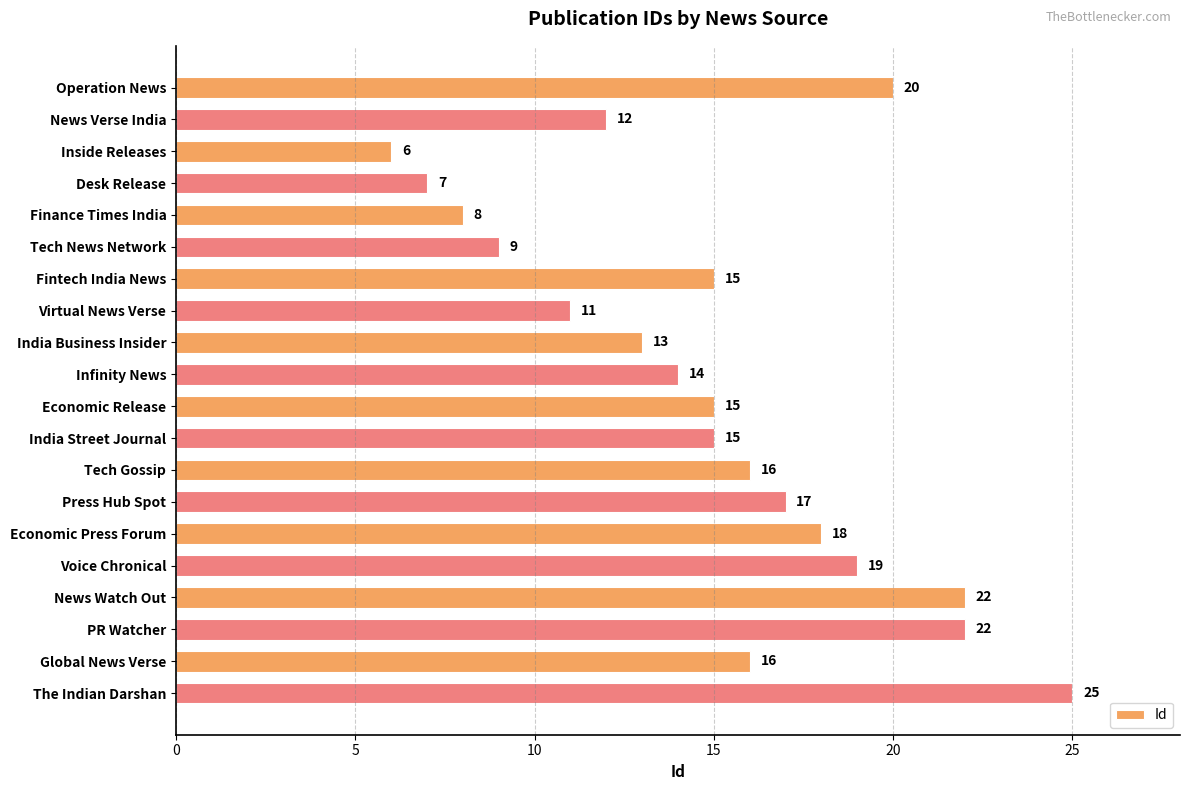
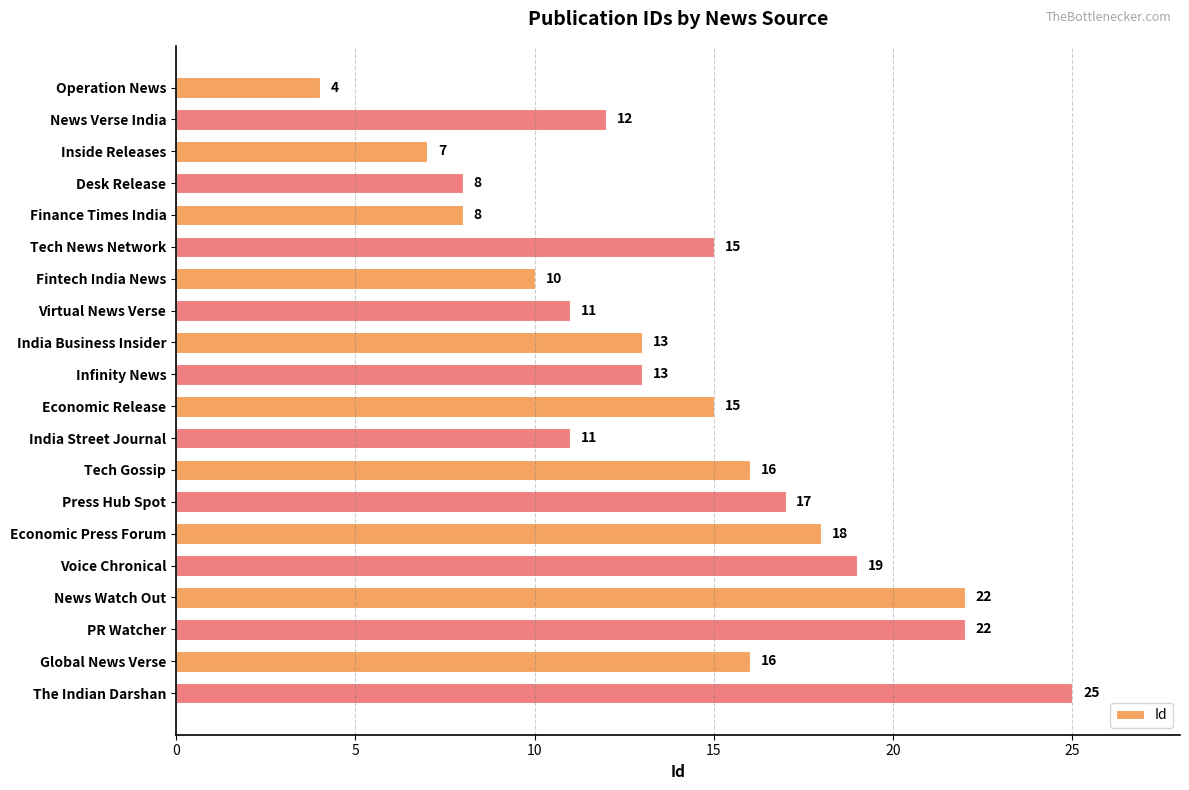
Operation News: 20 -> 4
Inside Releases: 6 -> 7
Desk Release: 7 -> 8
Tech News Network: 9 -> 15
Fintech India News: 15 -> 10
Infinity News: 14 -> 13
India Street Journal: 15 -> 11
